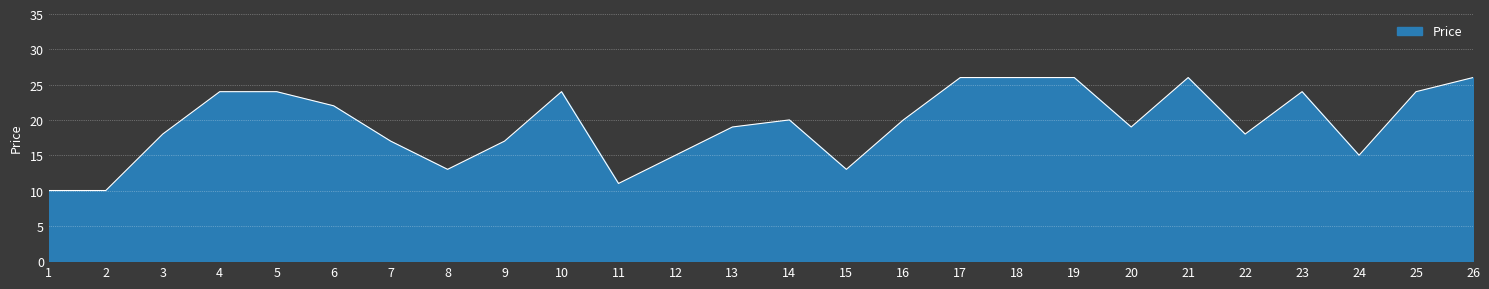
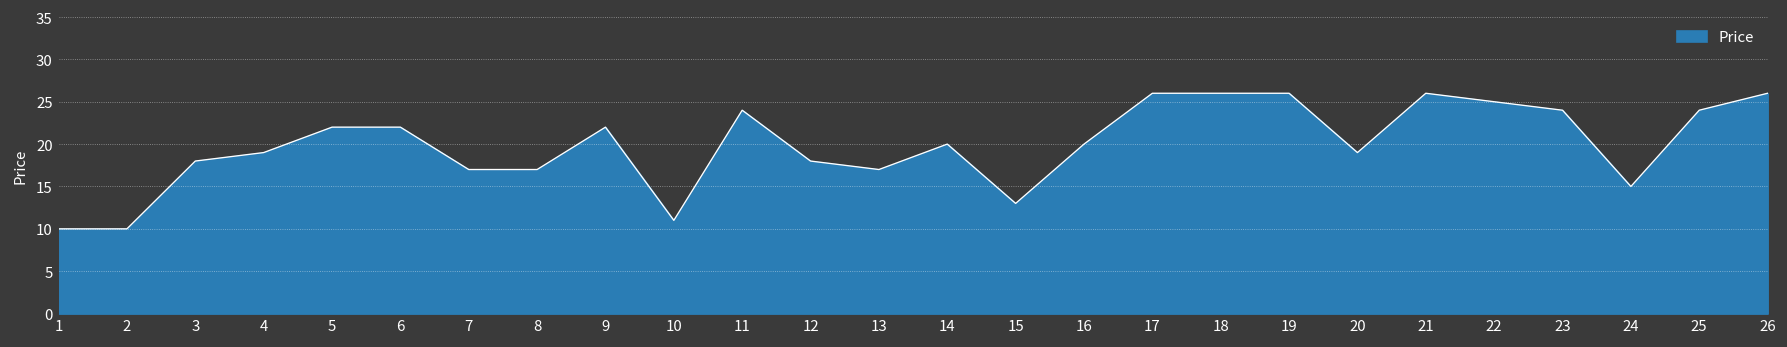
4: 24 -> 19
5: 24 -> 22
8: 13 -> 17
9: 17 -> 22
10: 24 -> 11
11: 11 -> 24
12: 15 -> 18
13: 19 -> 17
22: 18 -> 25
